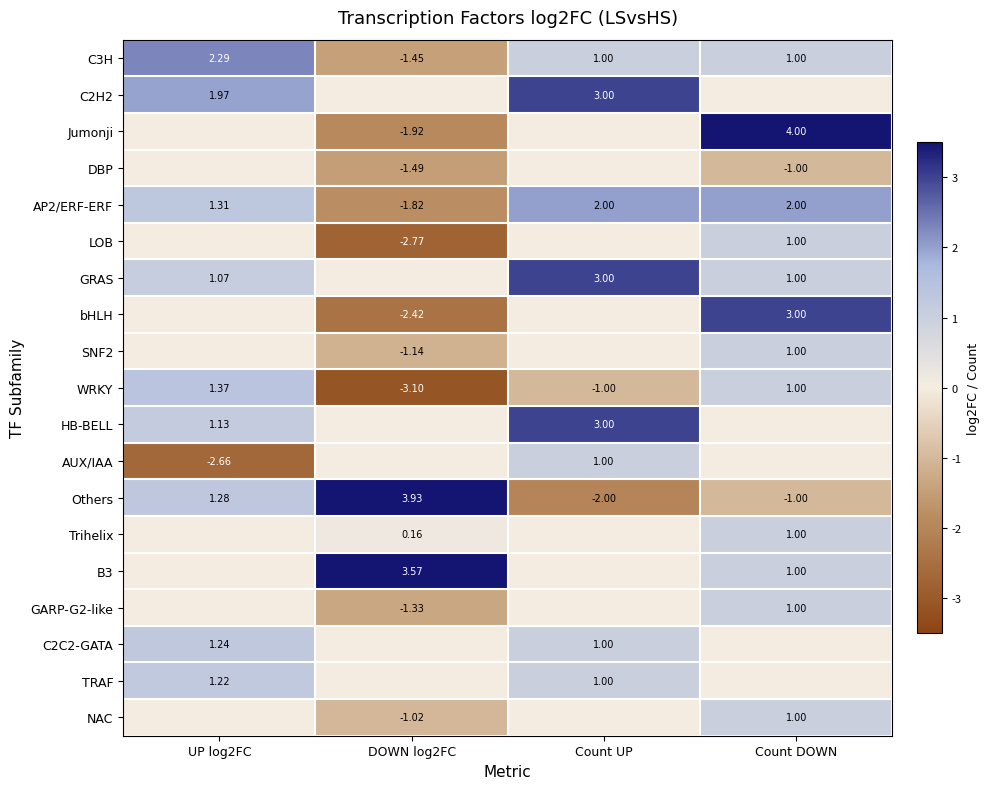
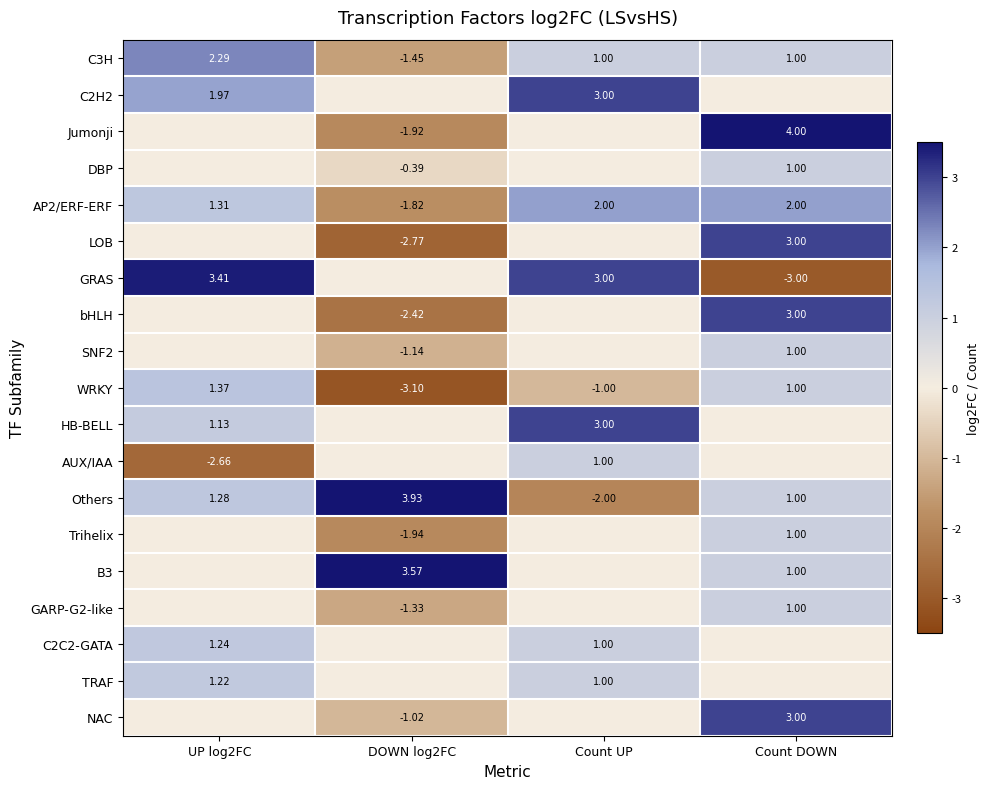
DBP, DOWN log2FC: -1.49 -> -0.39
DBP, Count DOWN: -1.00 -> 1.00
LOB, Count DOWN: 1.00 -> 3.00
GRAS, UP log2FC: 1.07 -> 3.41
GRAS, Count DOWN: 1.00 -> -3.00
Others, Count DOWN: -1.00 -> 1.00
Trihelix, DOWN log2FC: 0.16 -> -1.94
NAC, Count DOWN: 1.00 -> 3.00
